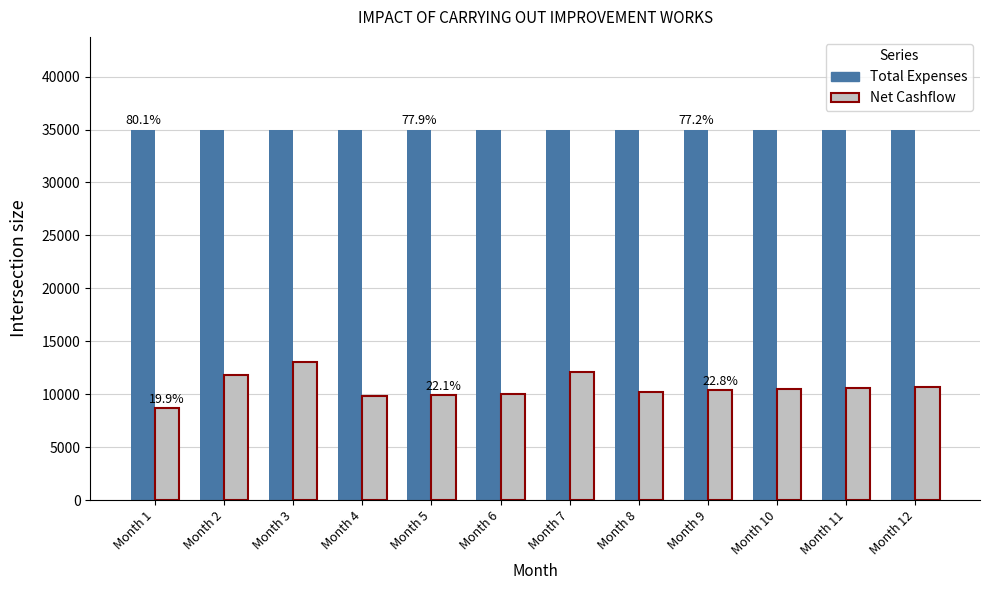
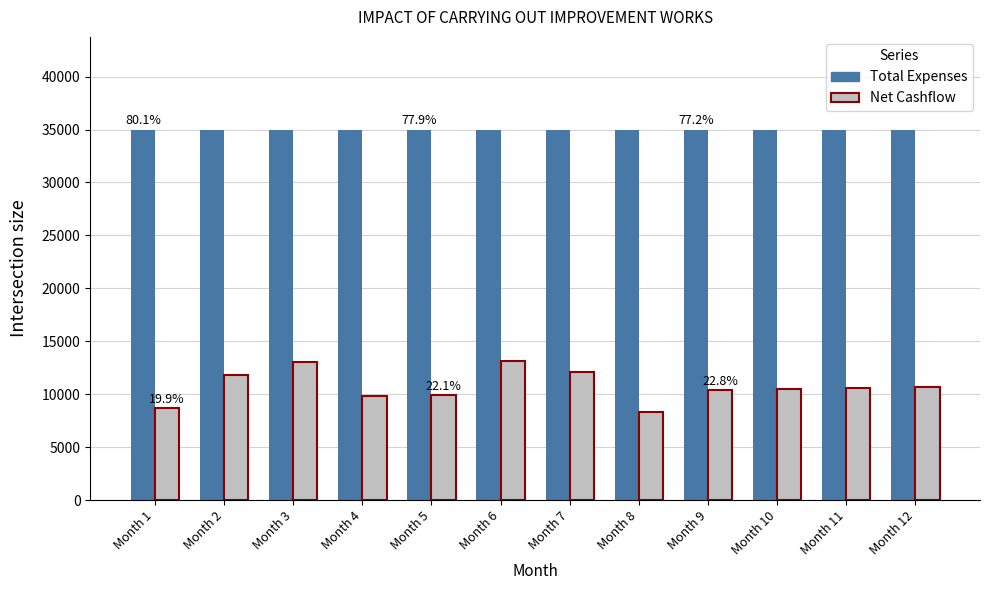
Net Cashflow, Month 6: 10000 -> 13100
Net Cashflow, Month 8: 10300 -> 8300
